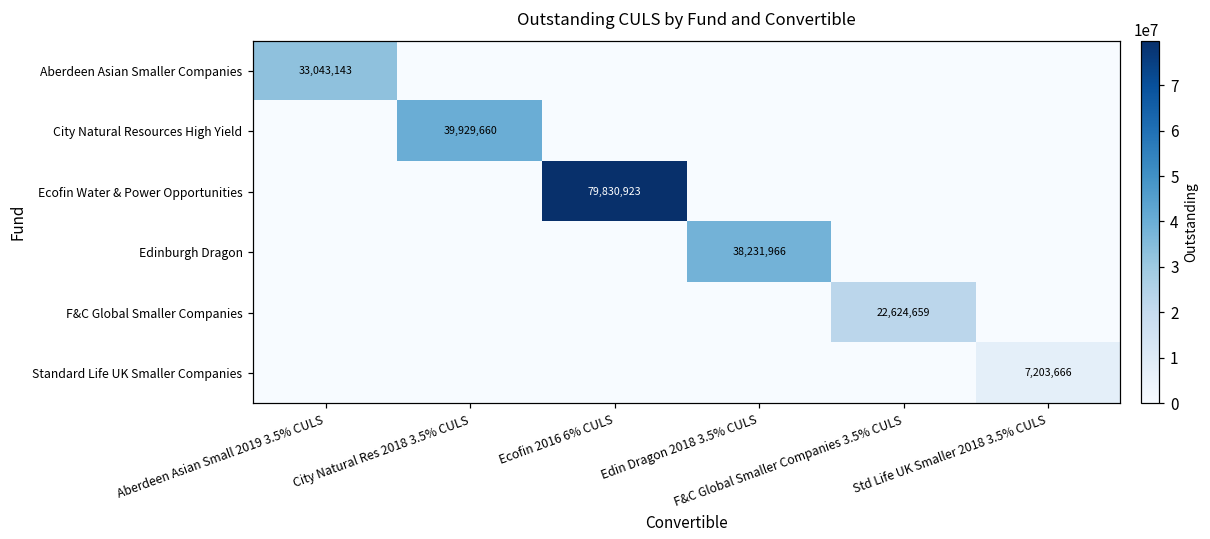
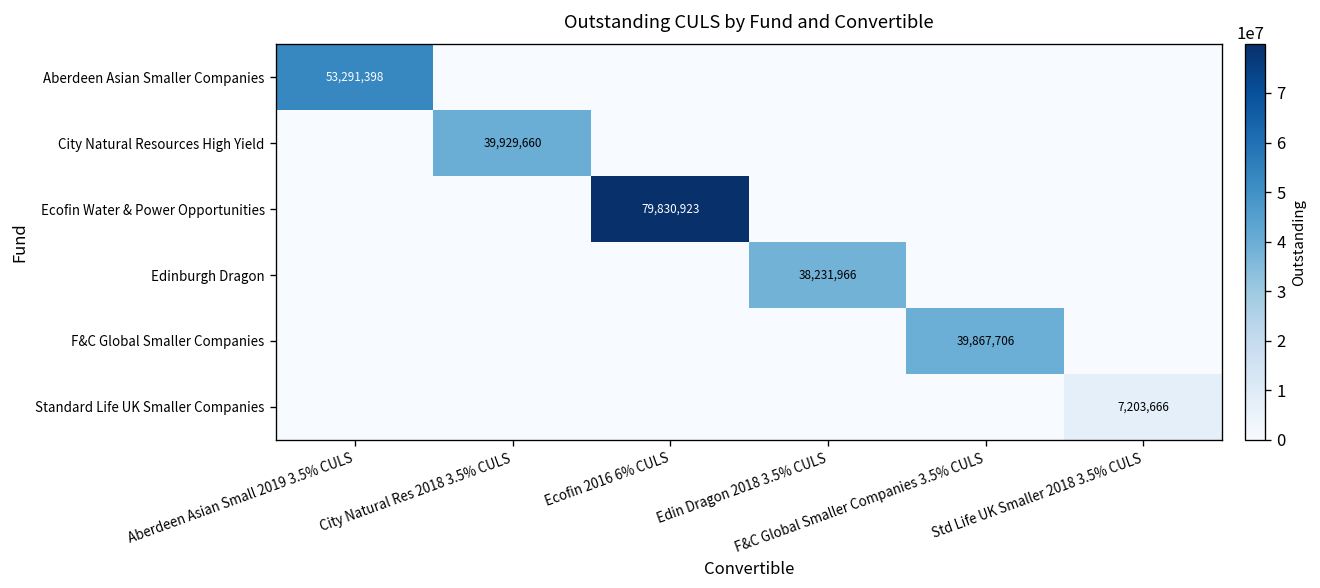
Aberdeen Asian Smaller Companies, Aberdeen Asian Small 2019 3.5% CULS: 33,043,143 -> 53,291,398
F&C Global Smaller Companies, F&C Global Smaller Companies 3.5% CULS: 22,624,659 -> 39,867,706
